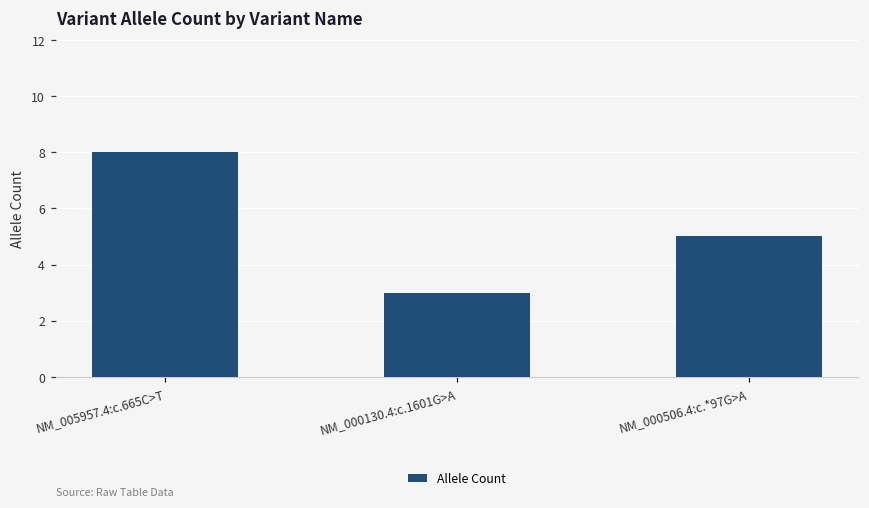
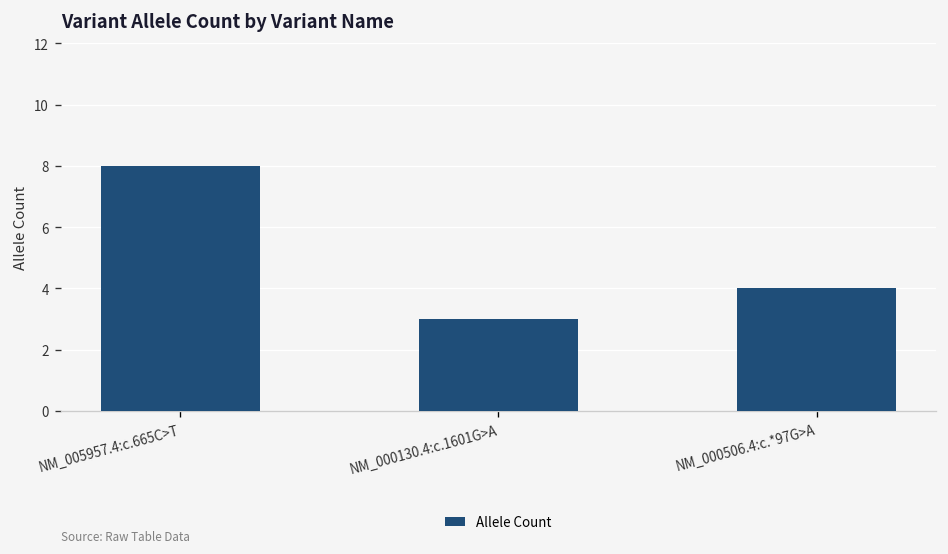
NM_000506.4:c.*97G>A: 5 -> 4
